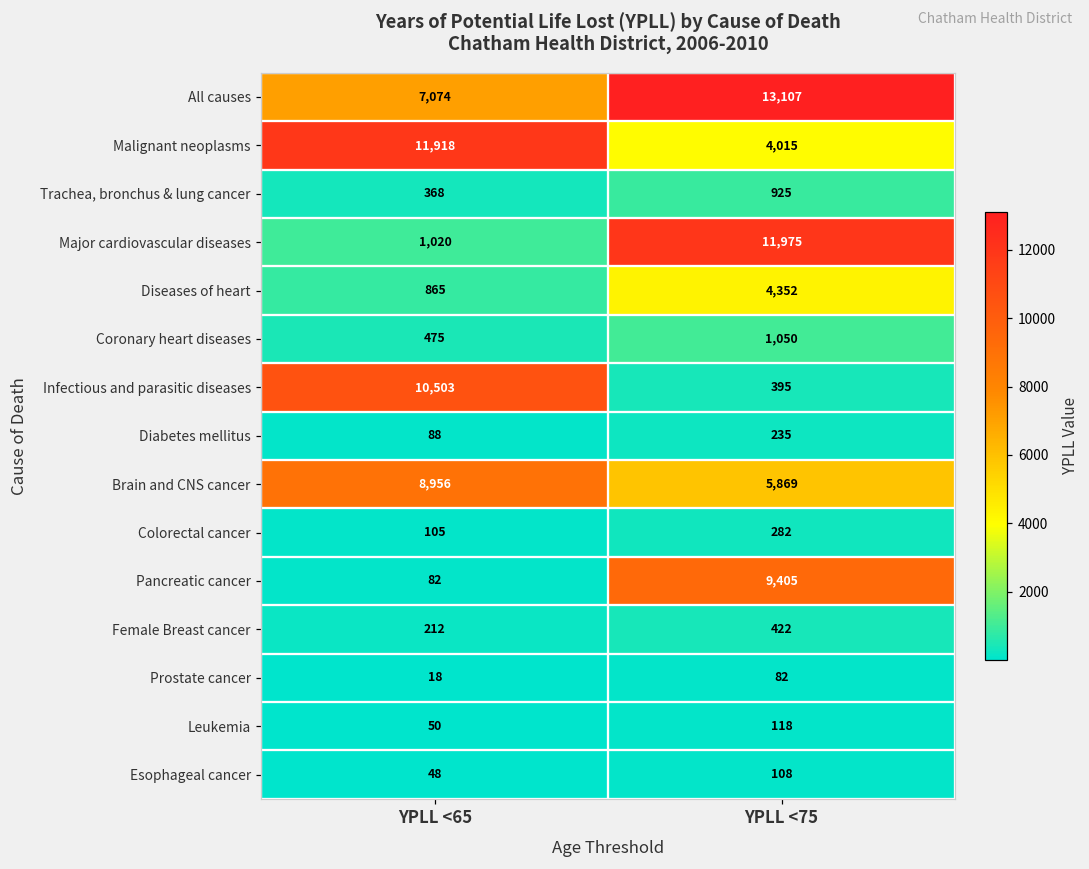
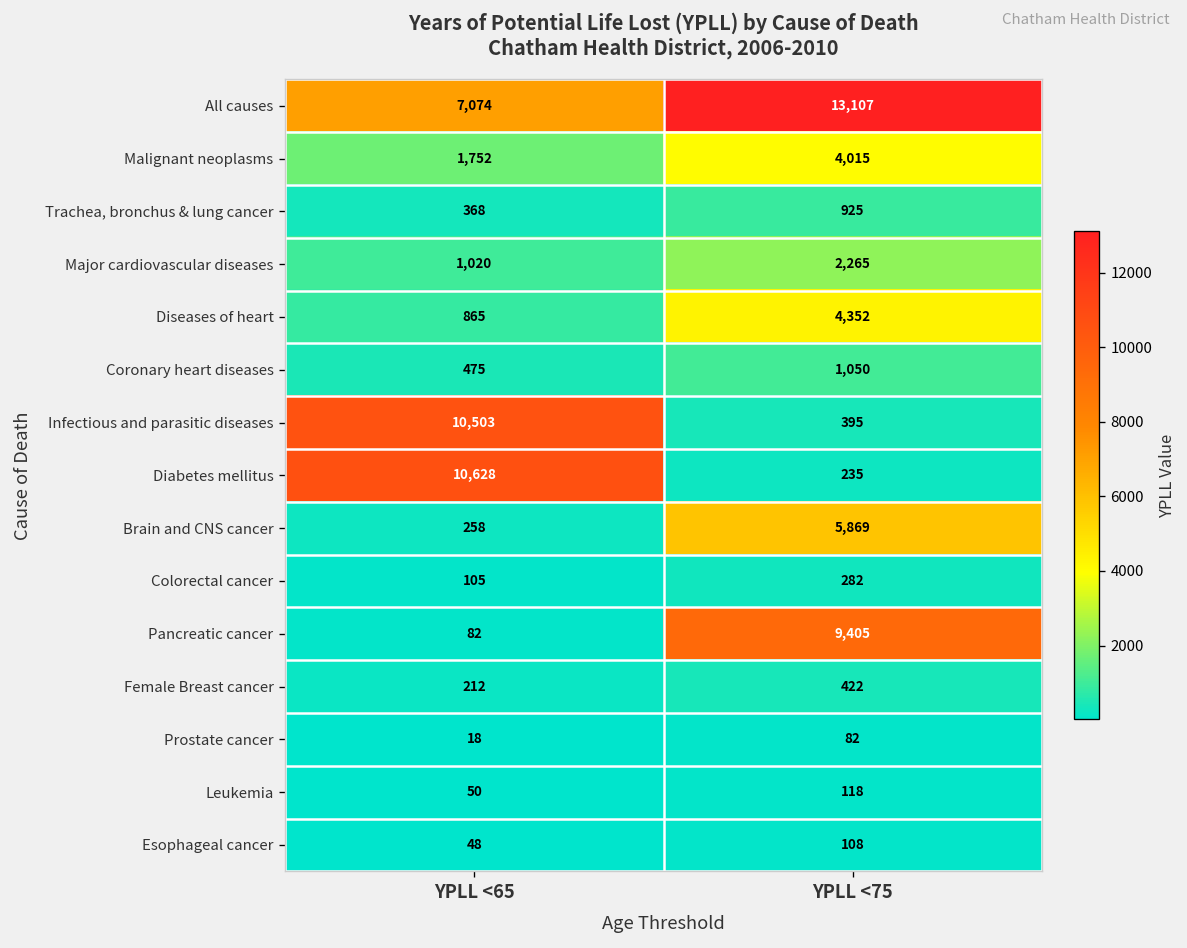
Malignant neoplasms, YPLL <65: 11,918 -> 1,752
Major cardiovascular diseases, YPLL <75: 11,975 -> 2,265
Diabetes mellitus, YPLL <65: 88 -> 10,628
Brain and CNS cancer, YPLL <65: 8,956 -> 258
